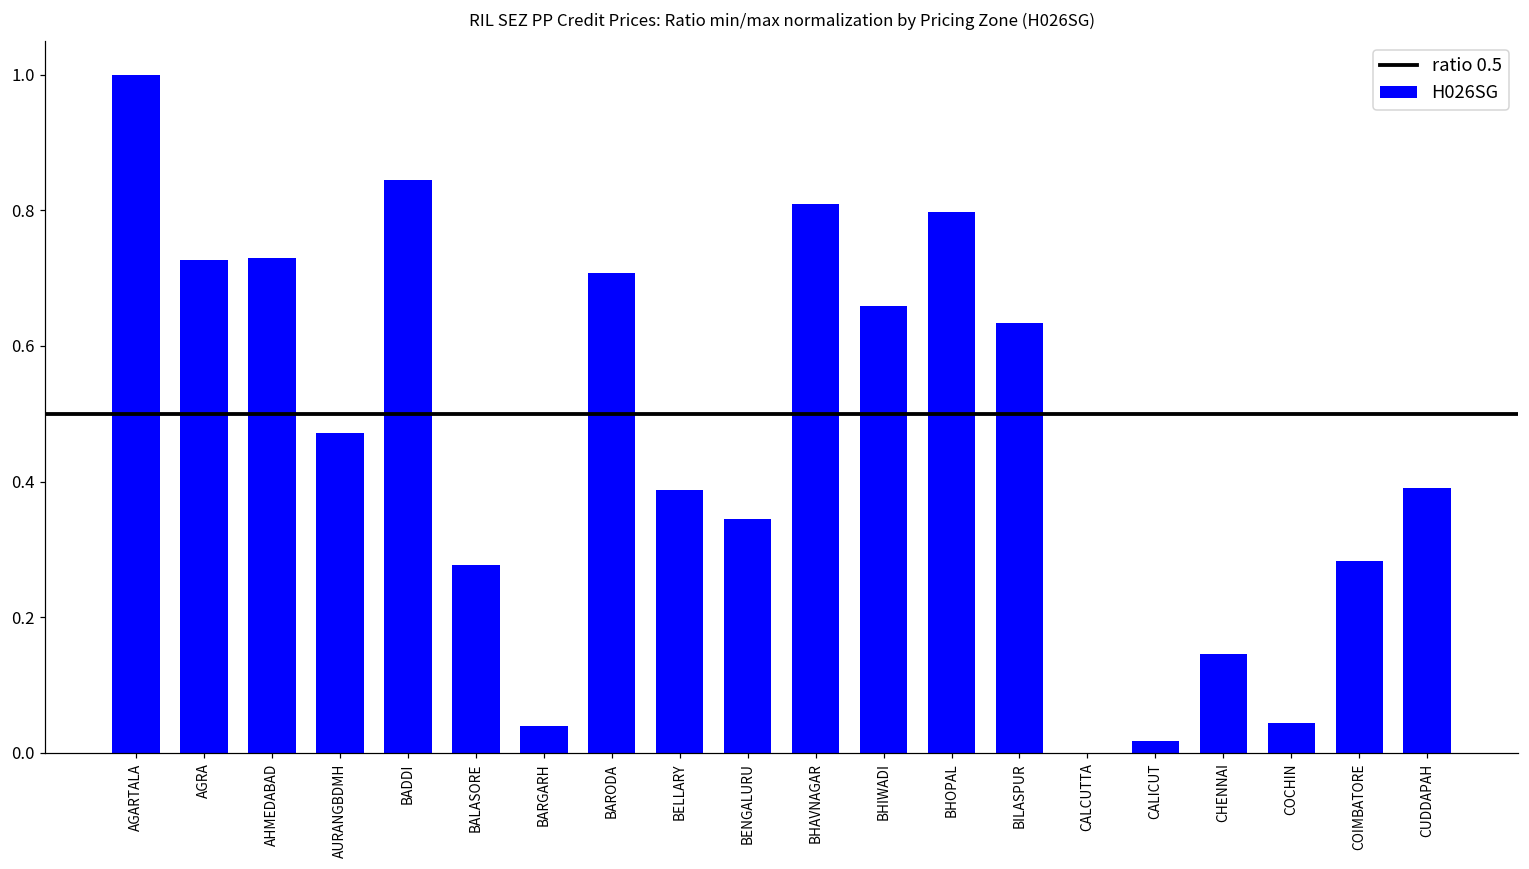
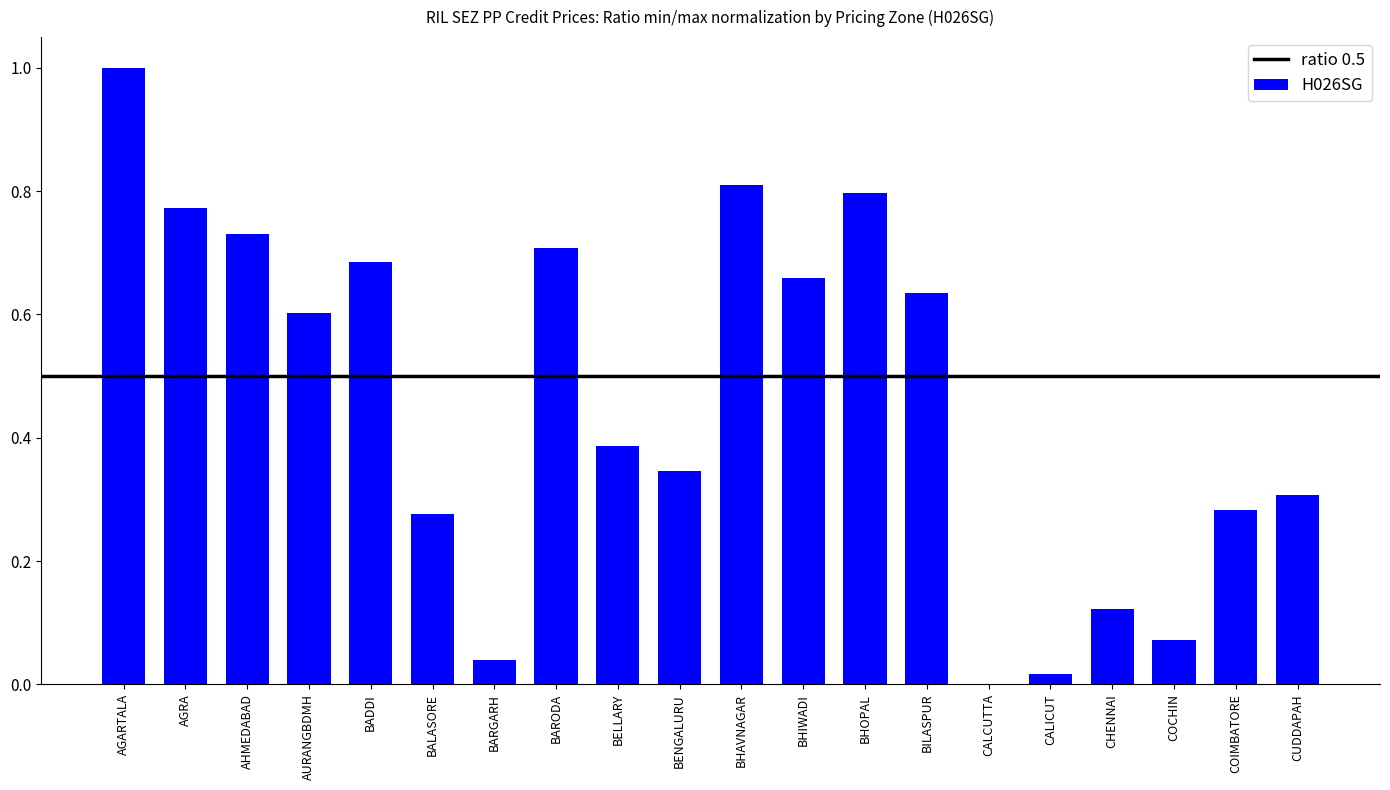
AGRA: 0.73 -> 0.77
AURANGBDMH: 0.47 -> 0.60
BADDI: 0.85 -> 0.68
CHENNAI: 0.15 -> 0.12
COCHIN: 0.04 -> 0.07
CUDDAPAH: 0.39 -> 0.31
